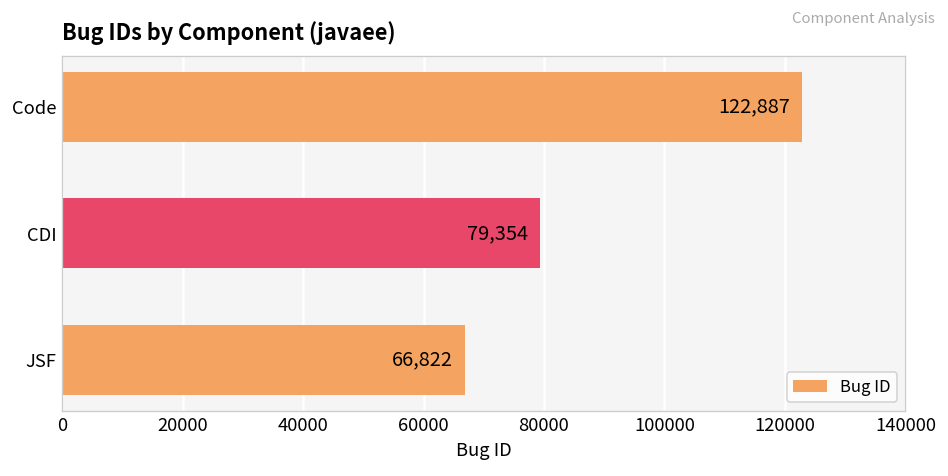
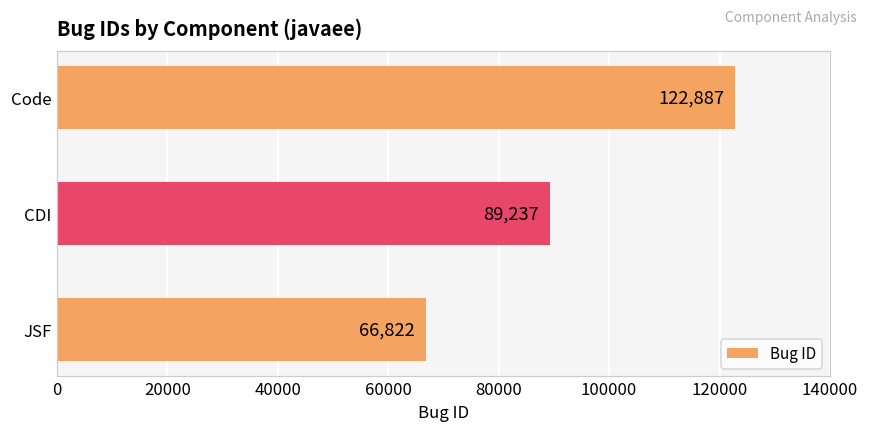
CDI: 79,354 -> 89,237
